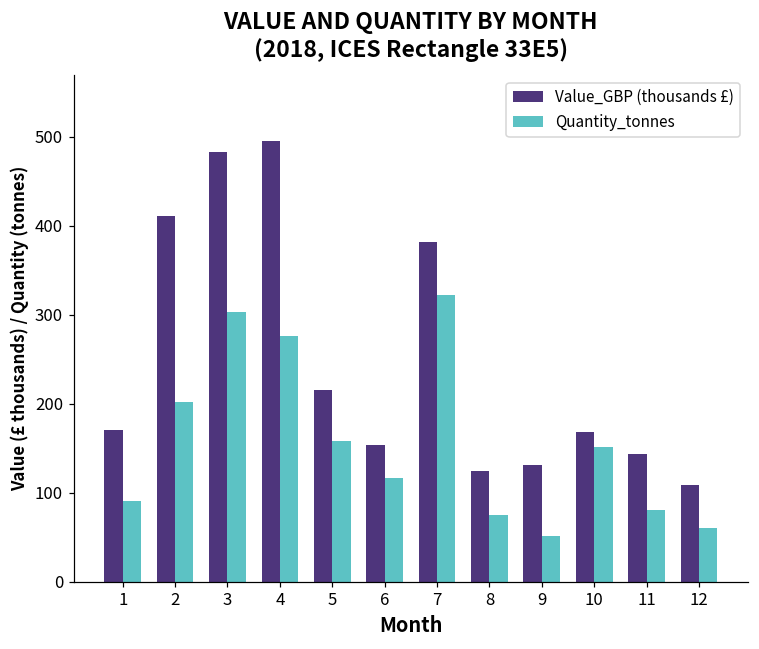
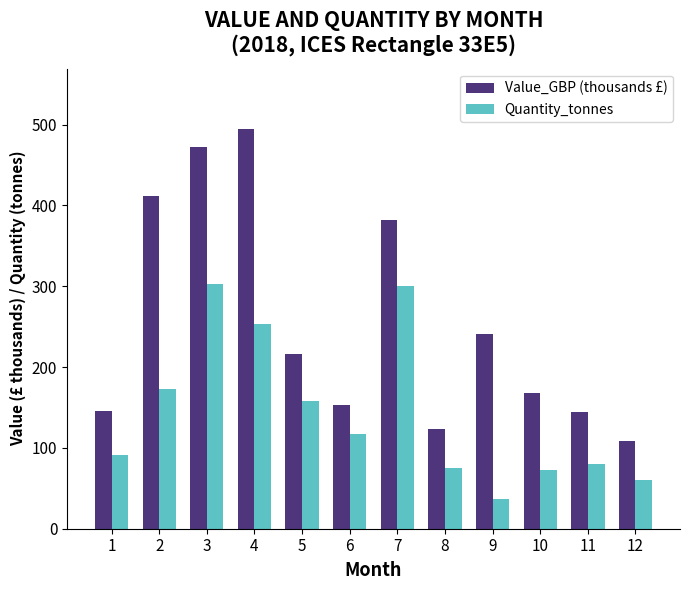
Value_GBP (thousands £), 1: 170 -> 150
Quantity_tonnes, 2: 200 -> 170
Value_GBP (thousands £), 3: 480 -> 470
Quantity_tonnes, 4: 280 -> 250
Quantity_tonnes, 7: 320 -> 300
Value_GBP (thousands £), 9: 130 -> 240
Quantity_tonnes, 9: 50 -> 40
Quantity_tonnes, 10: 150 -> 70
